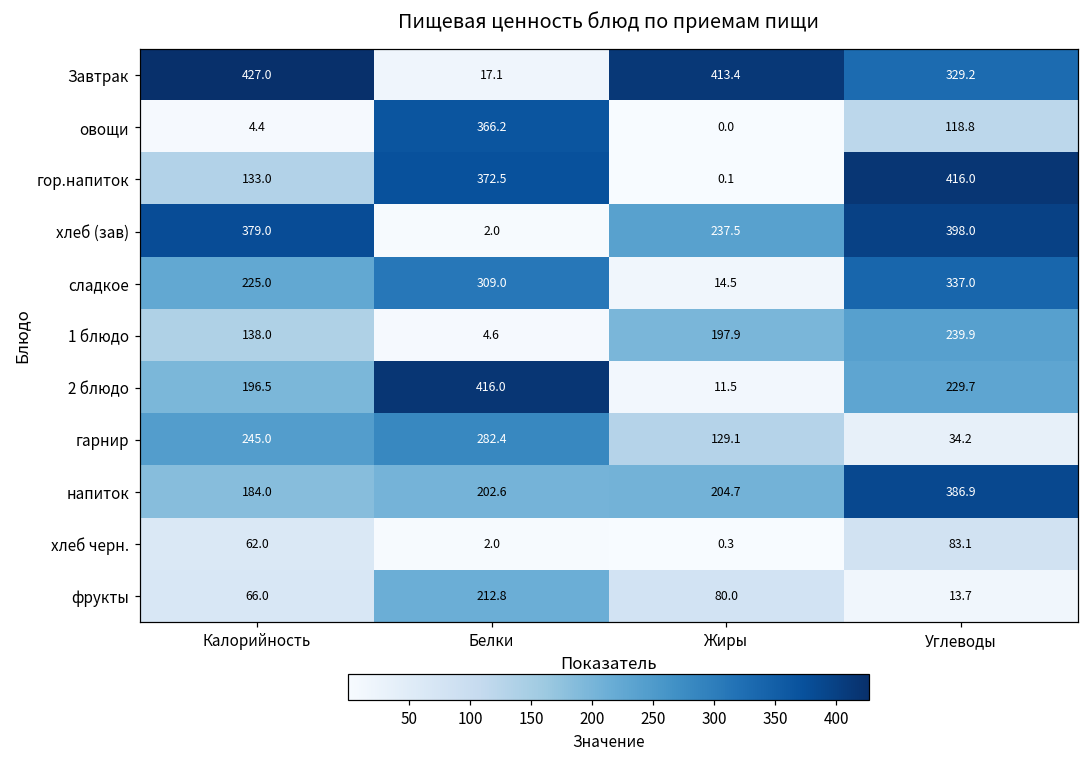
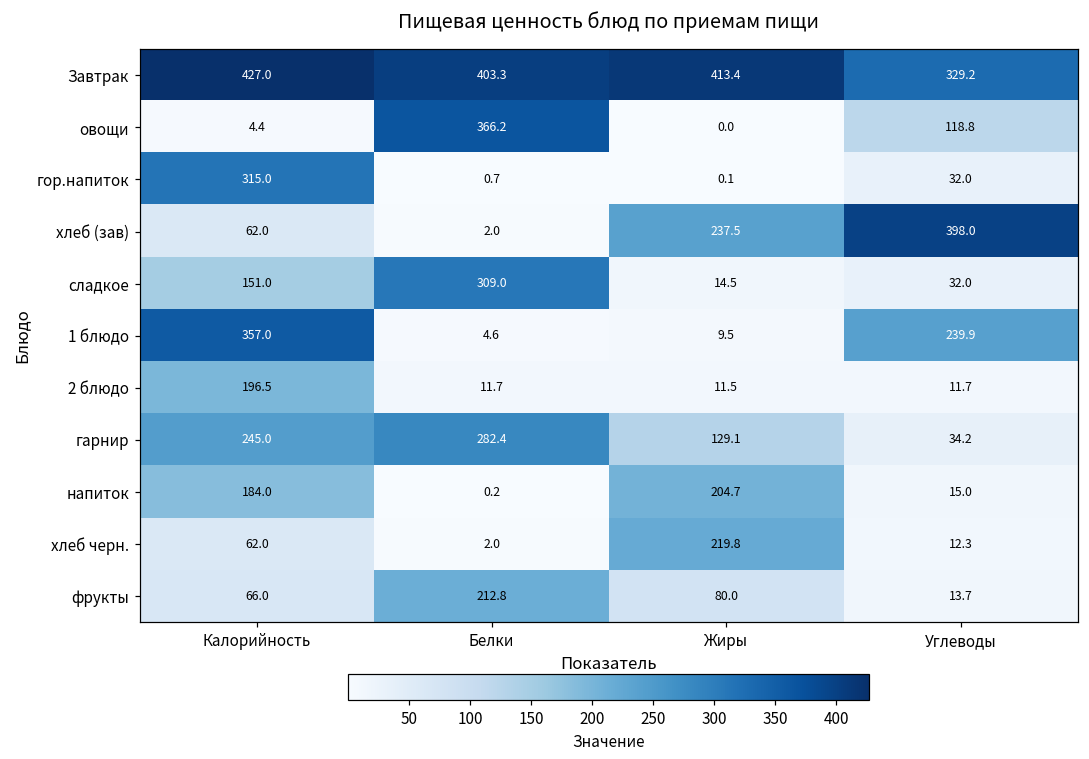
Завтрак, Белки: 17.1 -> 403.3
гор.напиток, Калорийность: 133.0 -> 315.0
гор.напиток, Белки: 372.5 -> 0.7
гор.напиток, Углеводы: 416.0 -> 32.0
хлеб (зав), Калорийность: 379.0 -> 62.0
сладкое, Калорийность: 225.0 -> 151.0
сладкое, Углеводы: 337.0 -> 32.0
1 блюдо, Калорийность: 138.0 -> 357.0
1 блюдо, Жиры: 197.9 -> 9.5
2 блюдо, Белки: 416.0 -> 11.7
2 блюдо, Углеводы: 229.7 -> 11.7
напиток, Белки: 202.6 -> 0.2
напиток, Углеводы: 386.9 -> 15.0
хлеб черн., Жиры: 0.3 -> 219.8
хлеб черн., Углеводы: 83.1 -> 12.3
